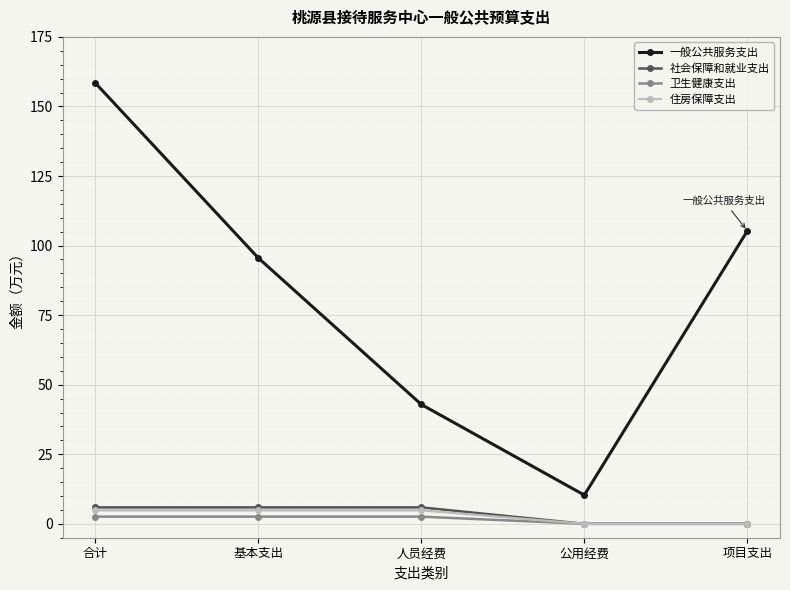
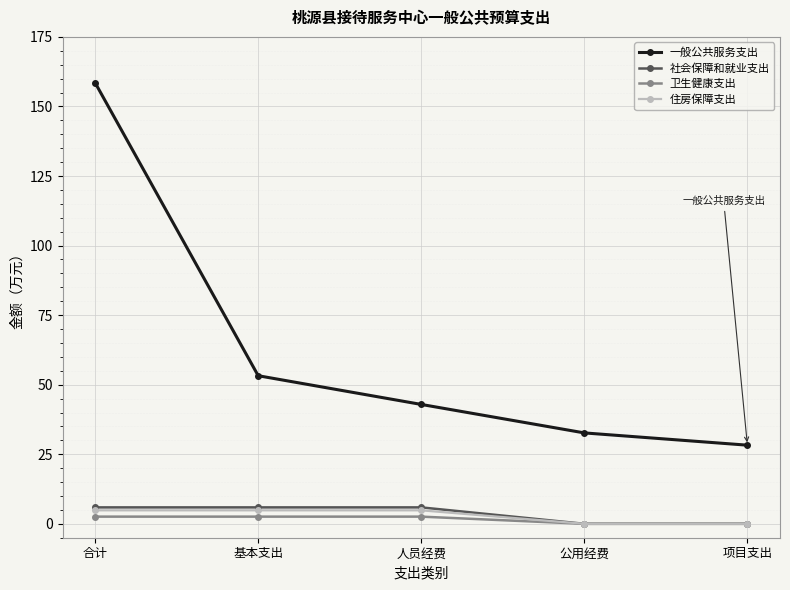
一般公共服务支出, 基本支出: 96 -> 53
一般公共服务支出, 公用经费: 10 -> 33
一般公共服务支出, 项目支出: 105 -> 28
